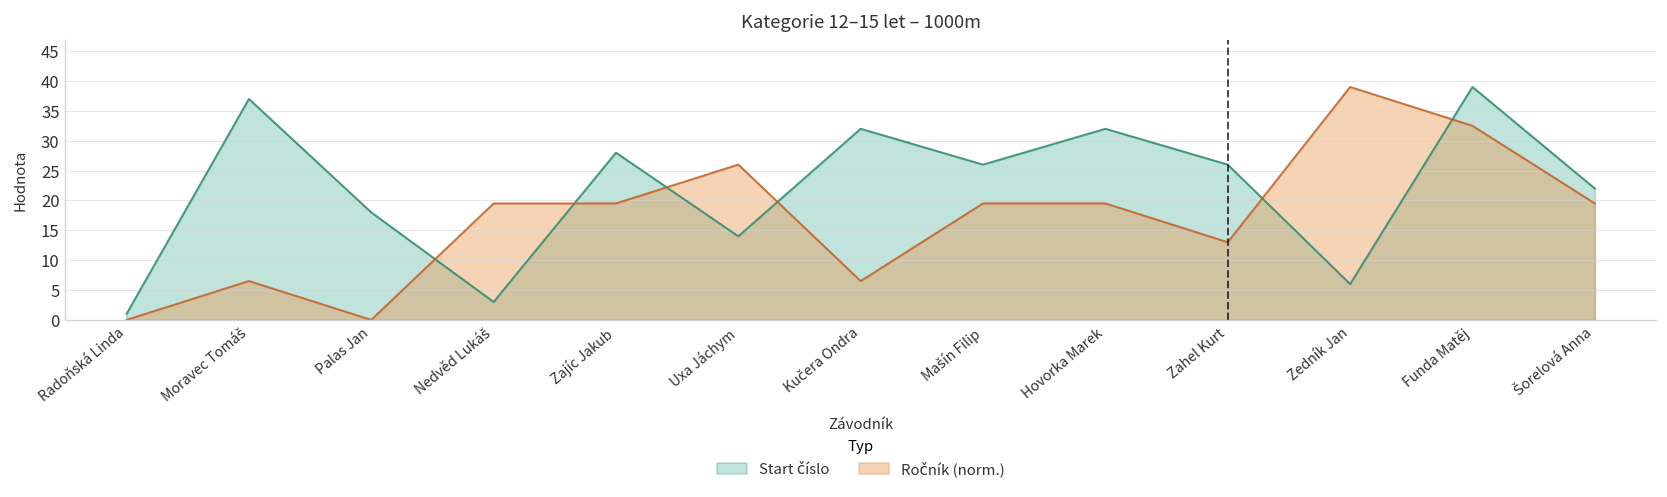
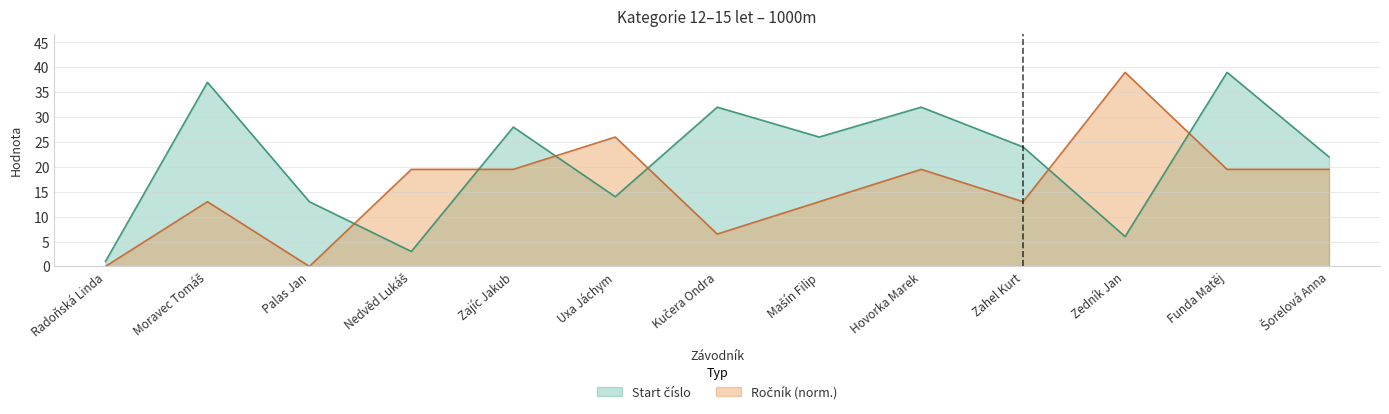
Ročník (norm.), Moravec Tomáš: 7 -> 13
Start číslo, Palas Jan: 18 -> 13
Ročník (norm.), Mašín Filip: 20 -> 13
Start číslo, Zahel Kurt: 26 -> 24
Ročník (norm.), Funda Matěj: 33 -> 20
